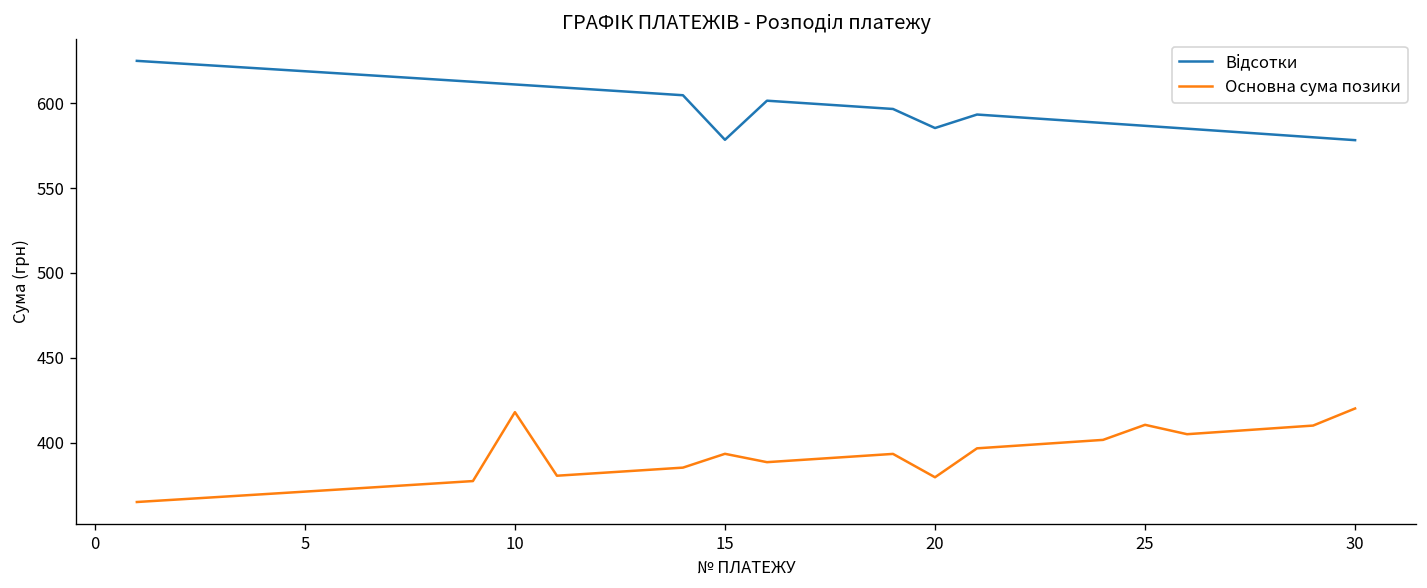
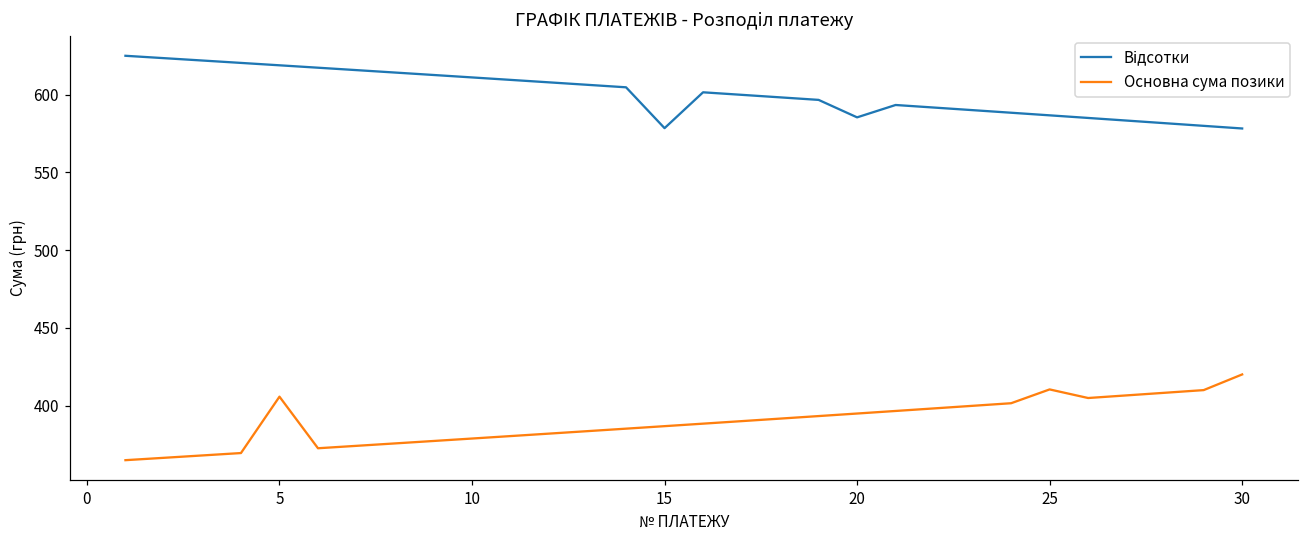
Основна сума позики, 5: 371 -> 406
Основна сума позики, 10: 418 -> 379
Основна сума позики, 15: 393 -> 387
Основна сума позики, 20: 380 -> 395
